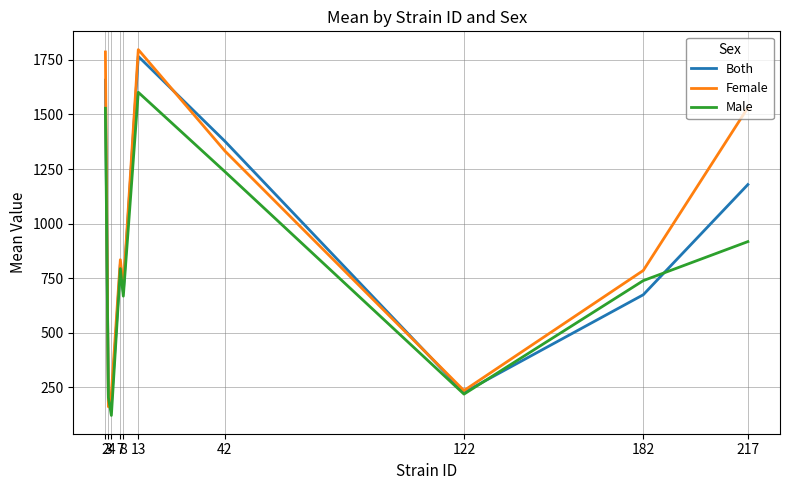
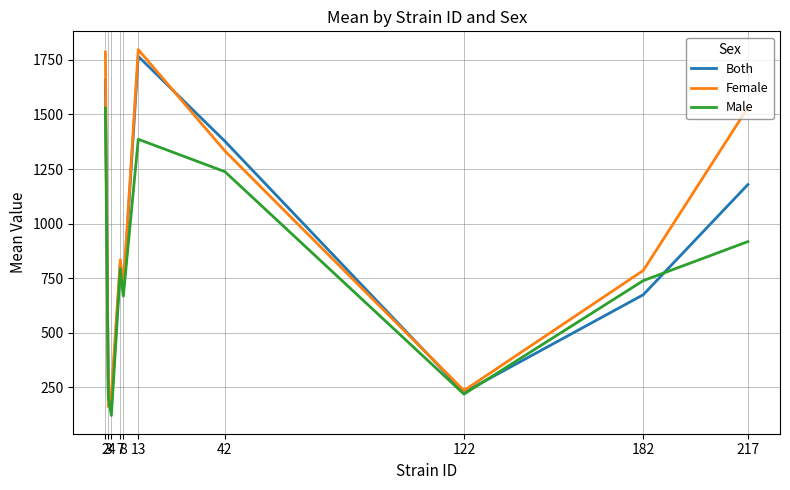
Male, 13: 1600 -> 1390
